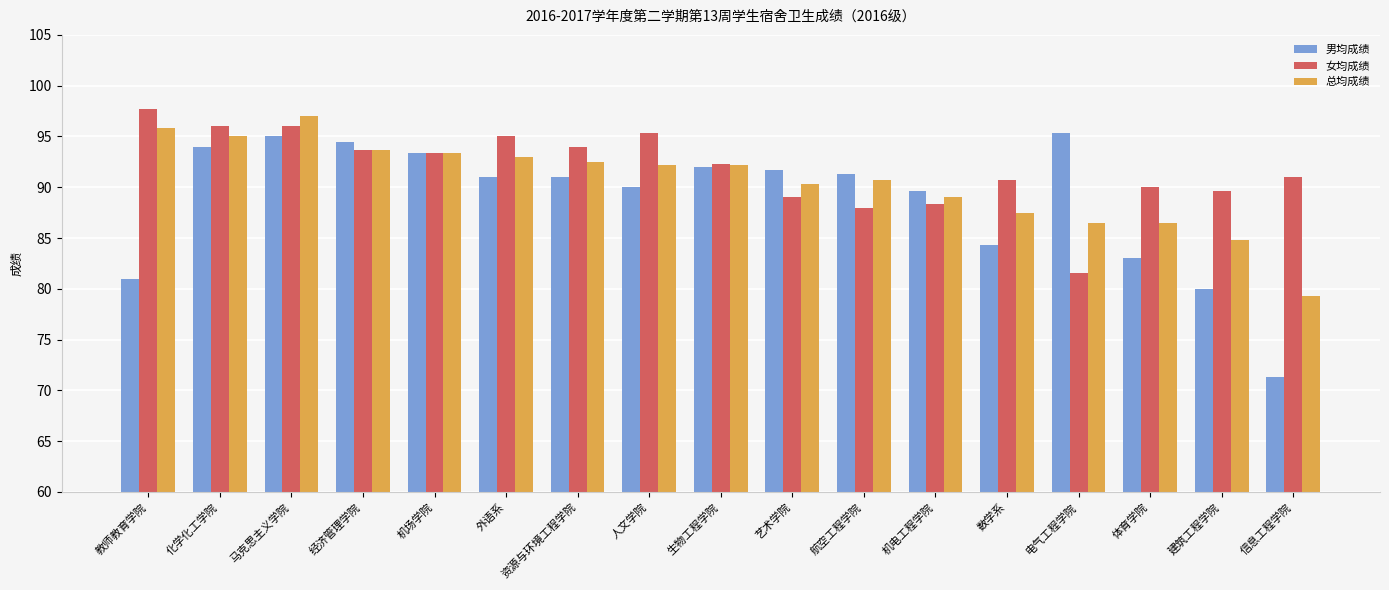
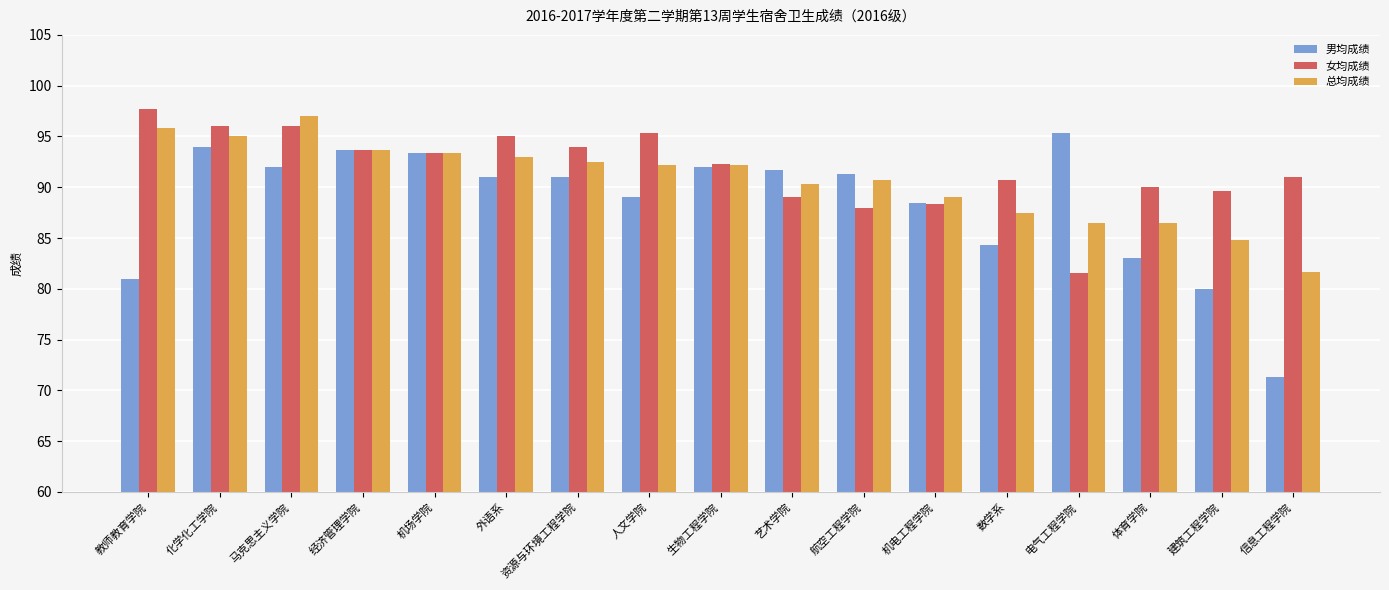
男均成绩, 马克思主义学院: 95 -> 92
男均成绩, 经济管理学院: 94.5 -> 93.7
男均成绩, 人文学院: 90 -> 89
男均成绩, 机电工程学院: 89.7 -> 88.5
总均成绩, 信息工程学院: 79.2 -> 81.7
